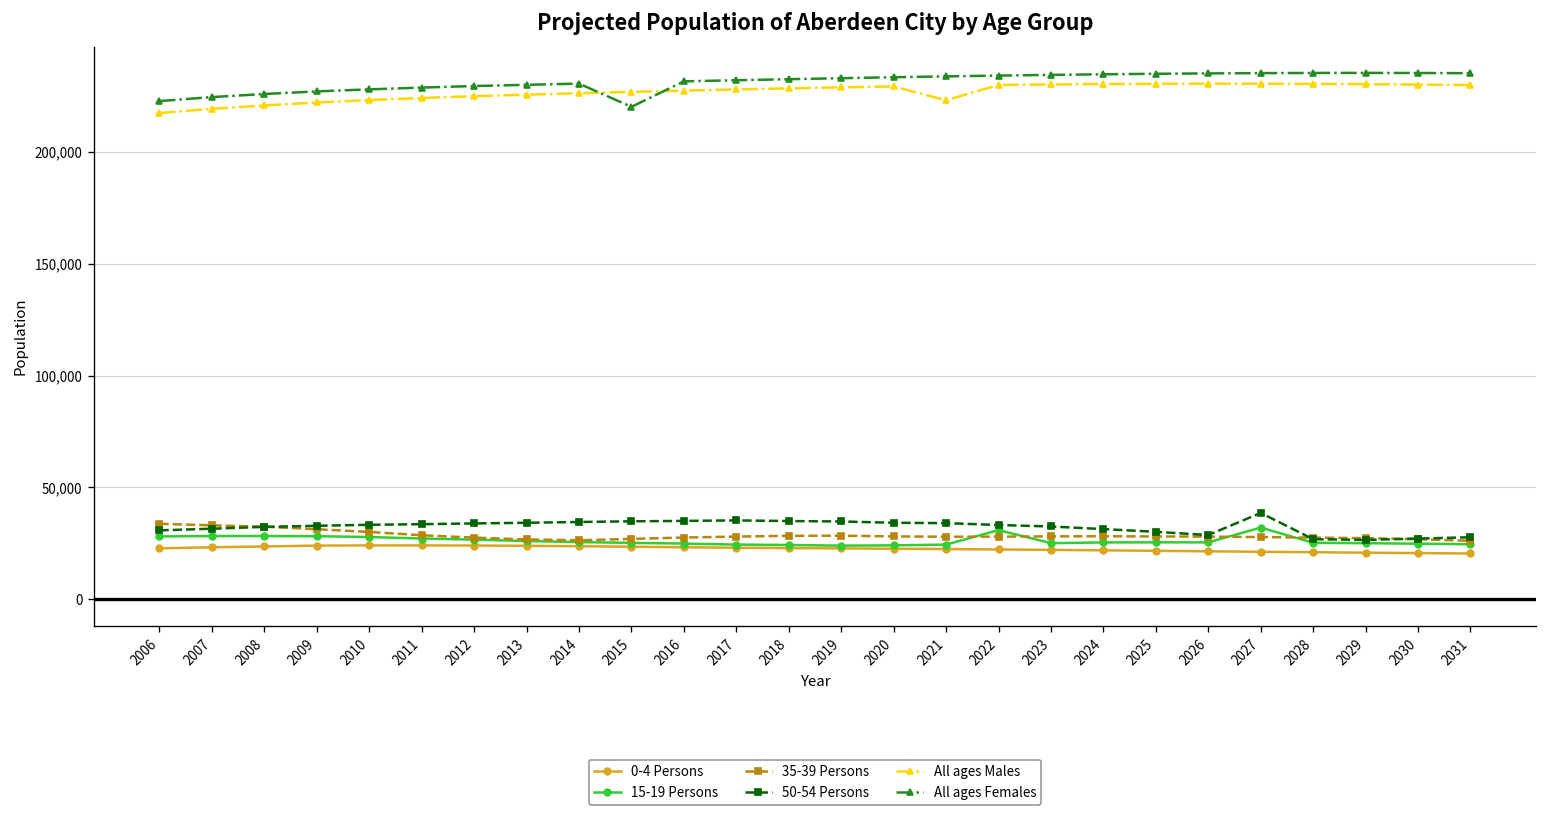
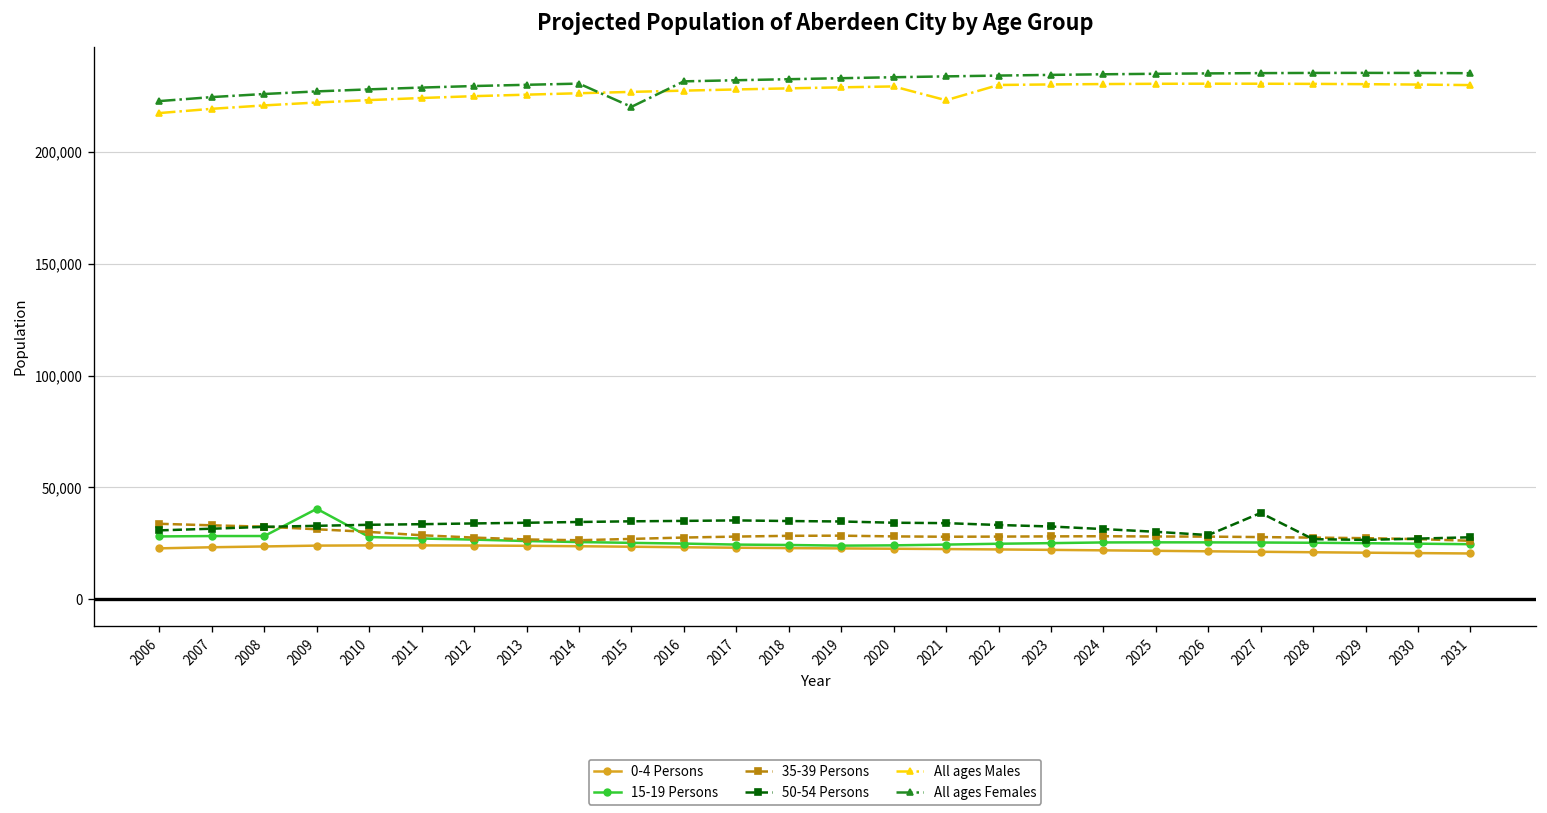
15-19 Persons, 2009: 28,000 -> 40,000
15-19 Persons, 2022: 31,000 -> 25,000
15-19 Persons, 2027: 32,000 -> 25,000
